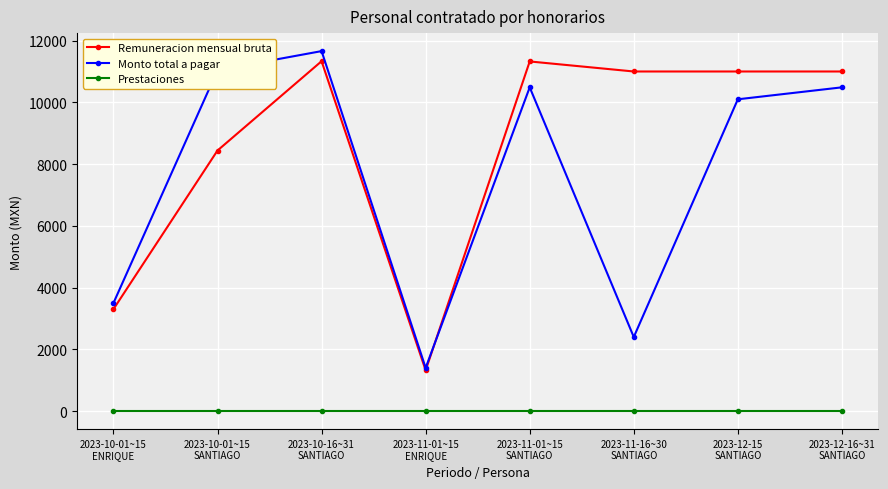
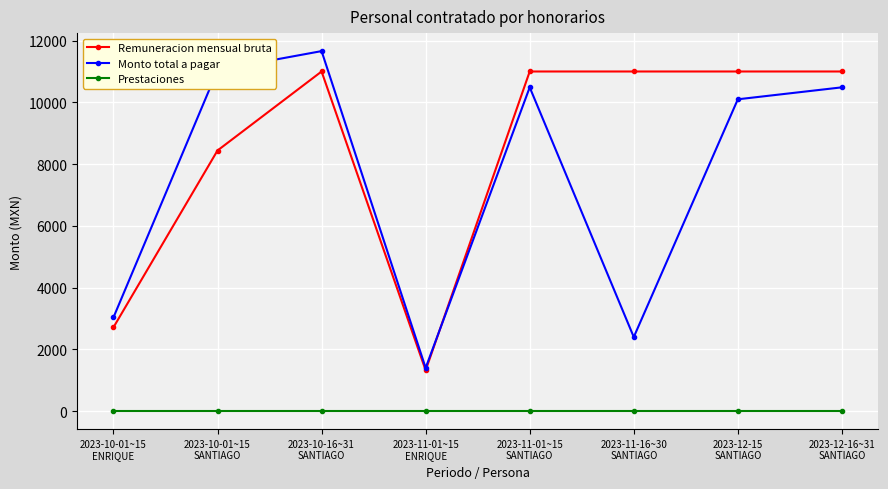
Remuneracion mensual bruta, 2023-10-01~15 ENRIQUE: 3300 -> 2700
Monto total a pagar, 2023-10-01~15 ENRIQUE: 3500 -> 3000
Remuneracion mensual bruta, 2023-10-16~31 SANTIAGO: 11300 -> 11000
Remuneracion mensual bruta, 2023-11-01~15 SANTIAGO: 11300 -> 11000
